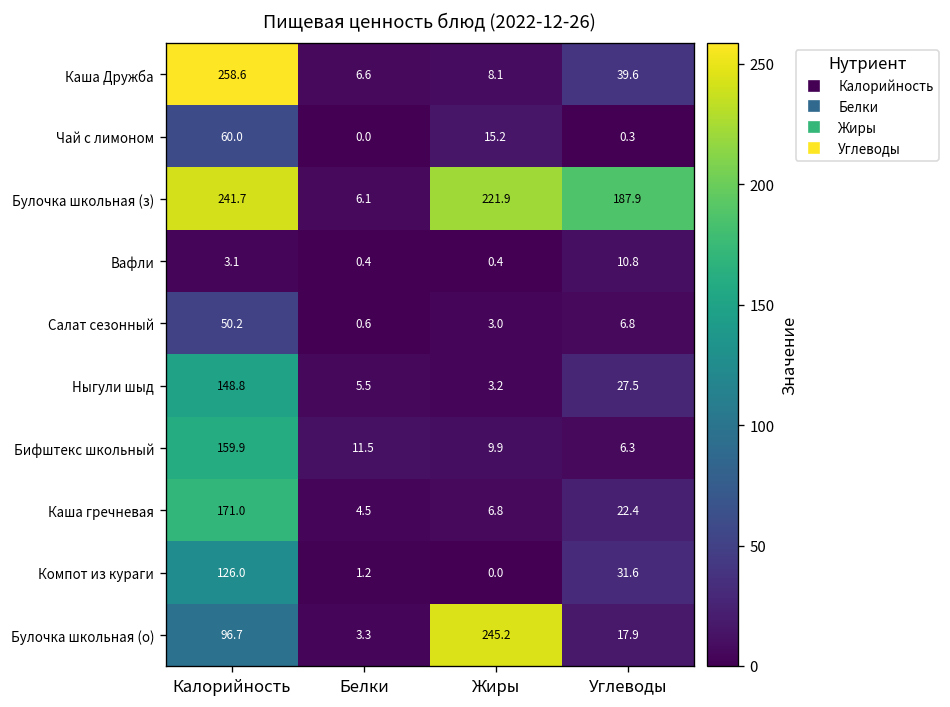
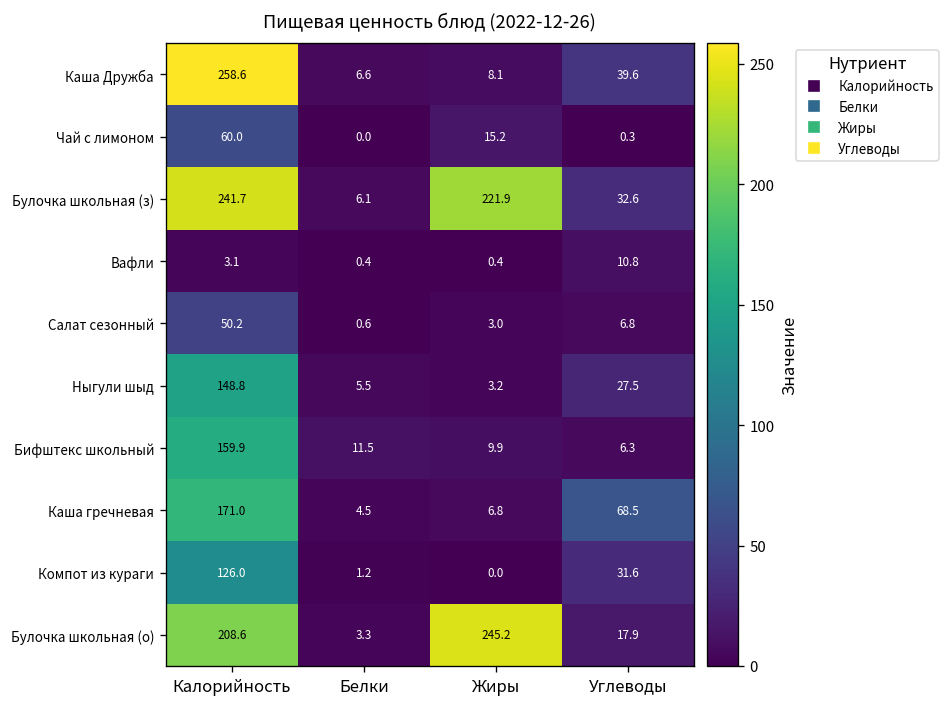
Булочка школьная (з), Углеводы: 187.9 -> 32.6
Каша гречневая, Углеводы: 22.4 -> 68.5
Булочка школьная (о), Калорийность: 96.7 -> 208.6
